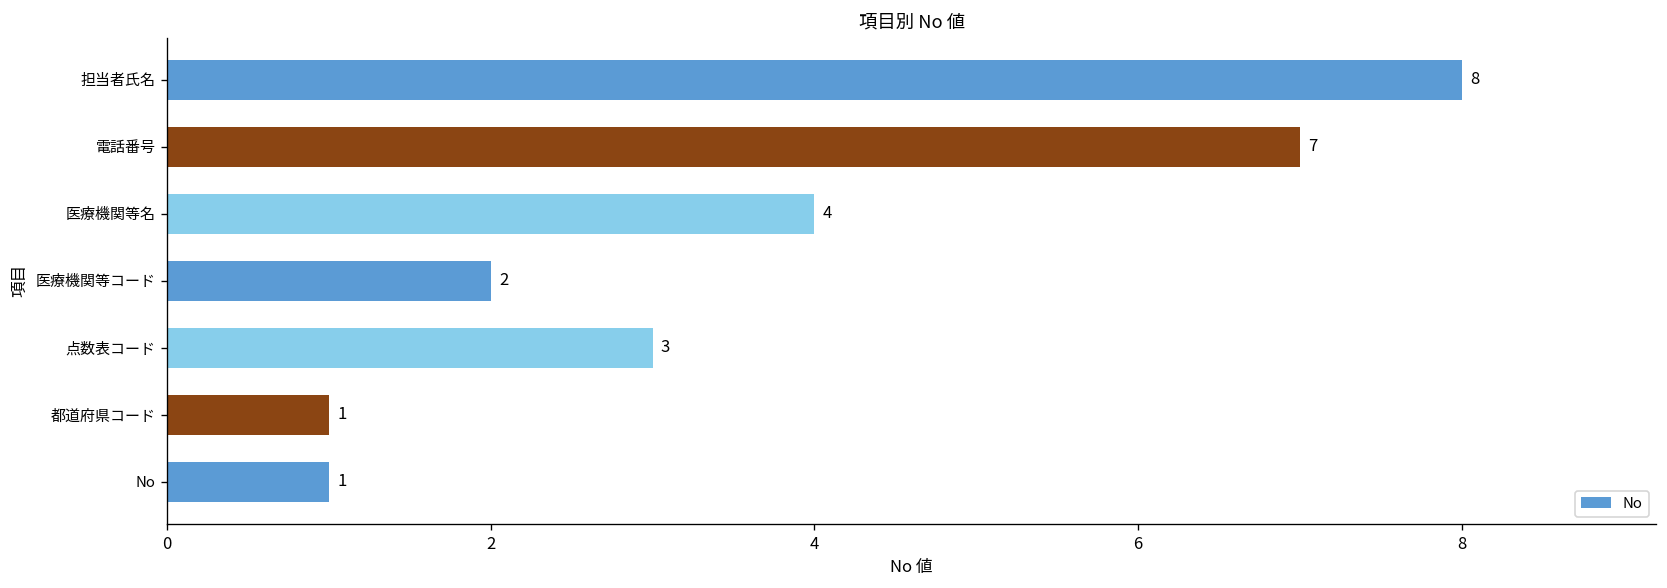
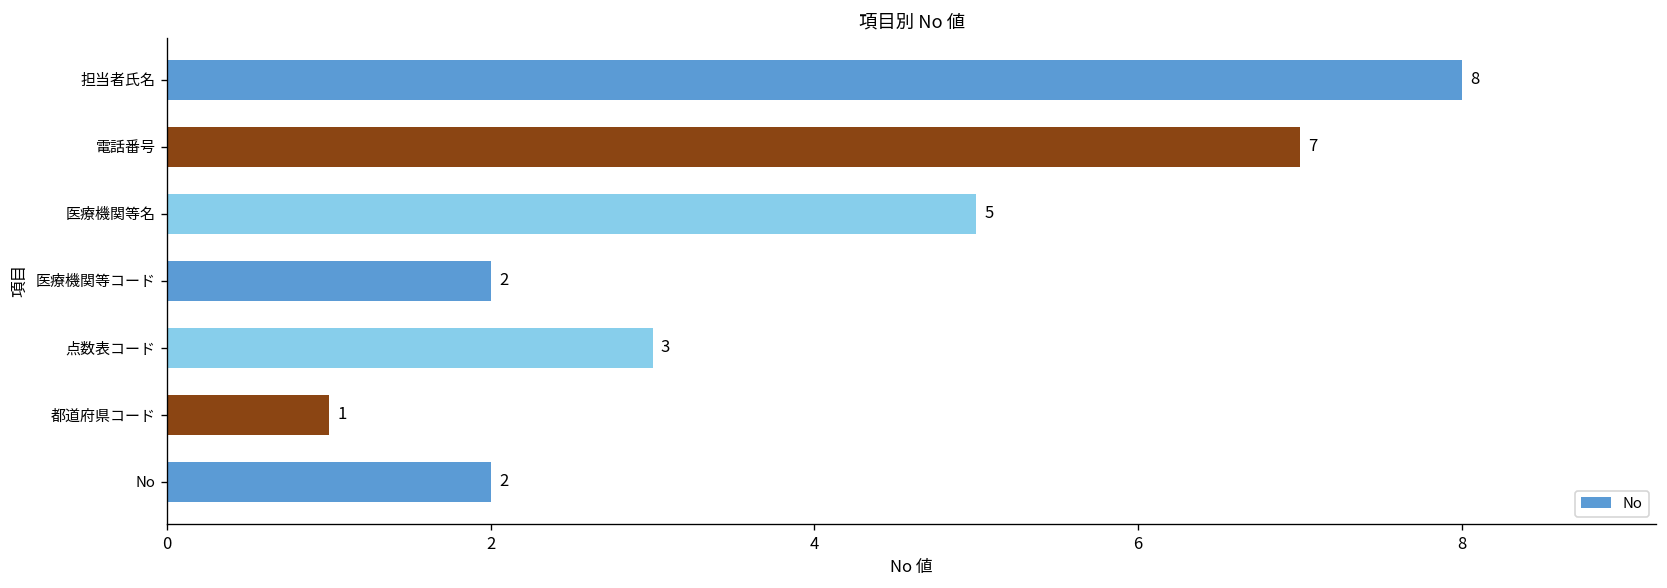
医療機関等名: 4 -> 5
No: 1 -> 2
